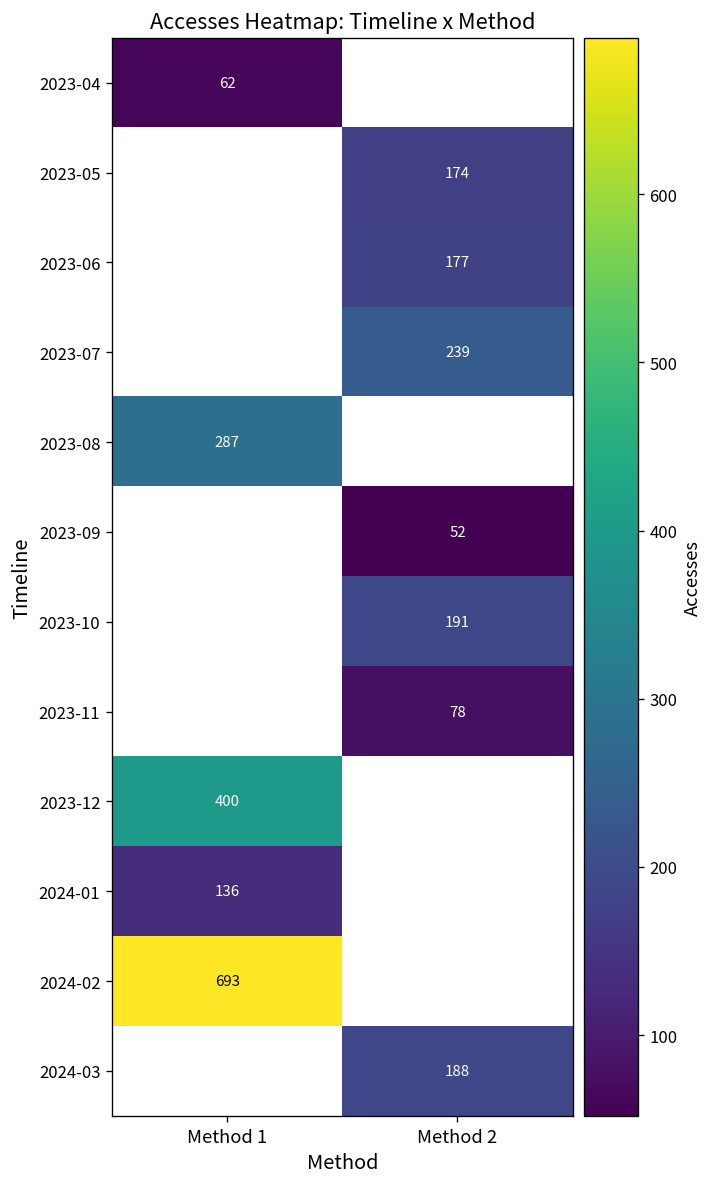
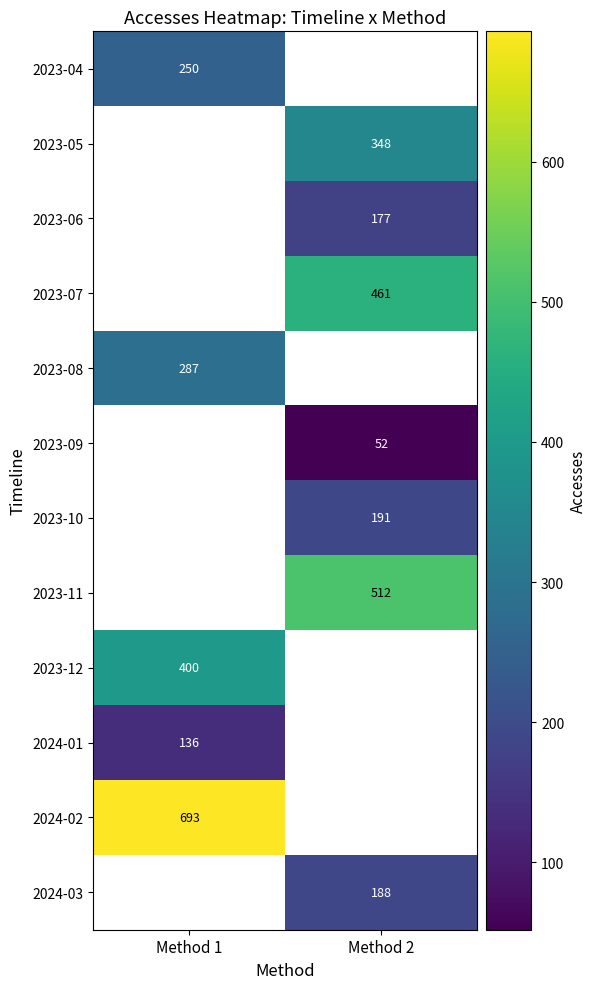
2023-04, Method 1: 62 -> 250
2023-05, Method 2: 174 -> 348
2023-07, Method 2: 239 -> 461
2023-11, Method 2: 78 -> 512
